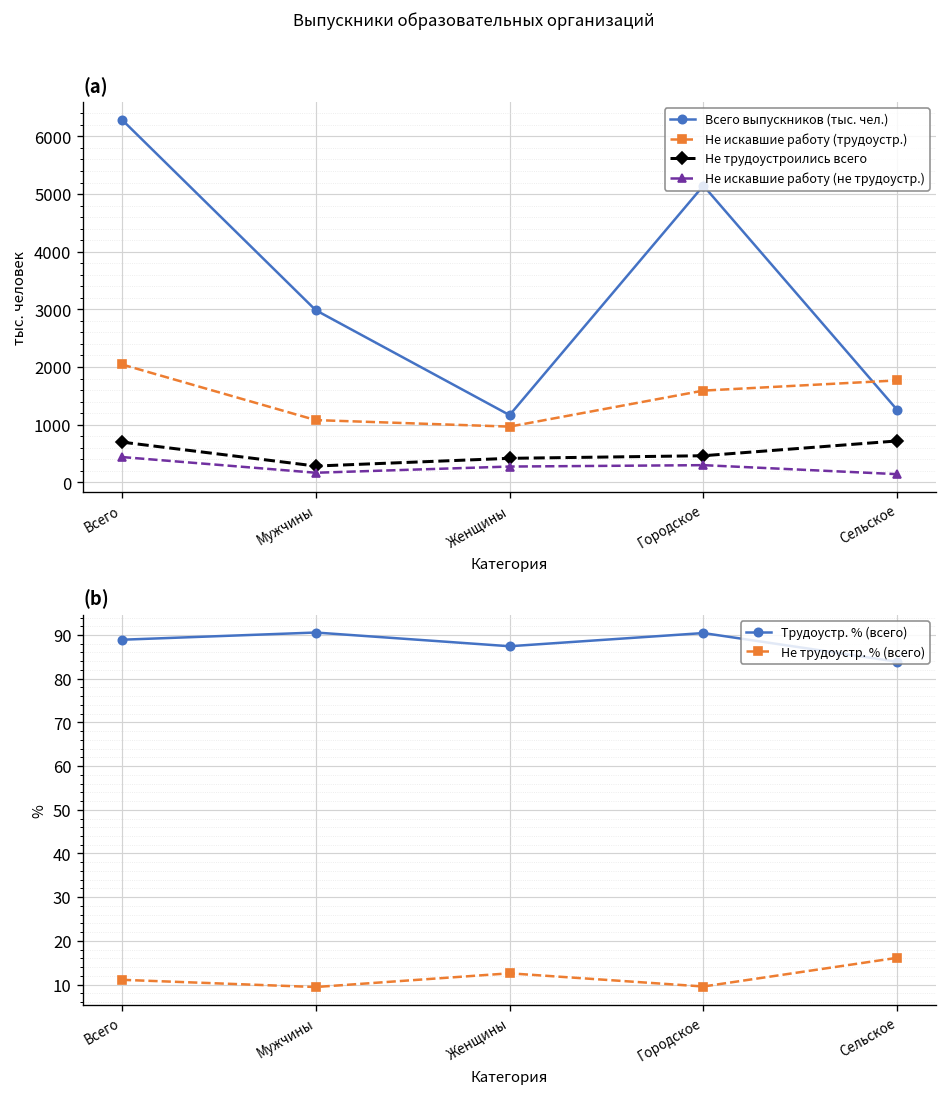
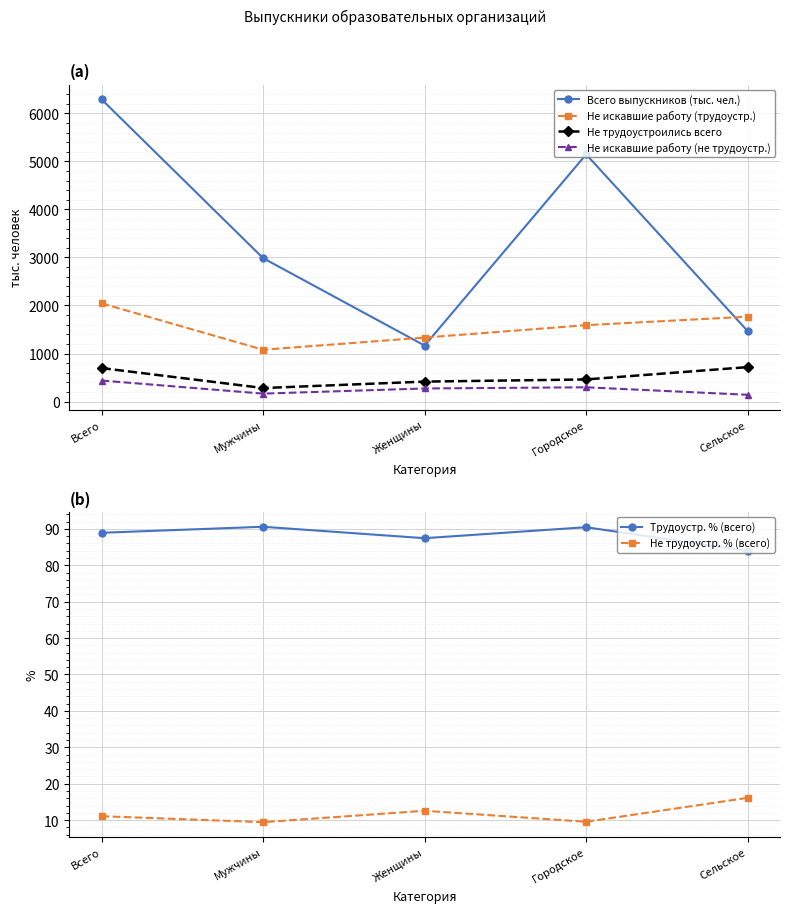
(a), Не искавшие работу (трудоустр.), Женщины: 1000 -> 1300
(a), Всего выпускников (тыс. чел.), Сельское: 1300 -> 1500
